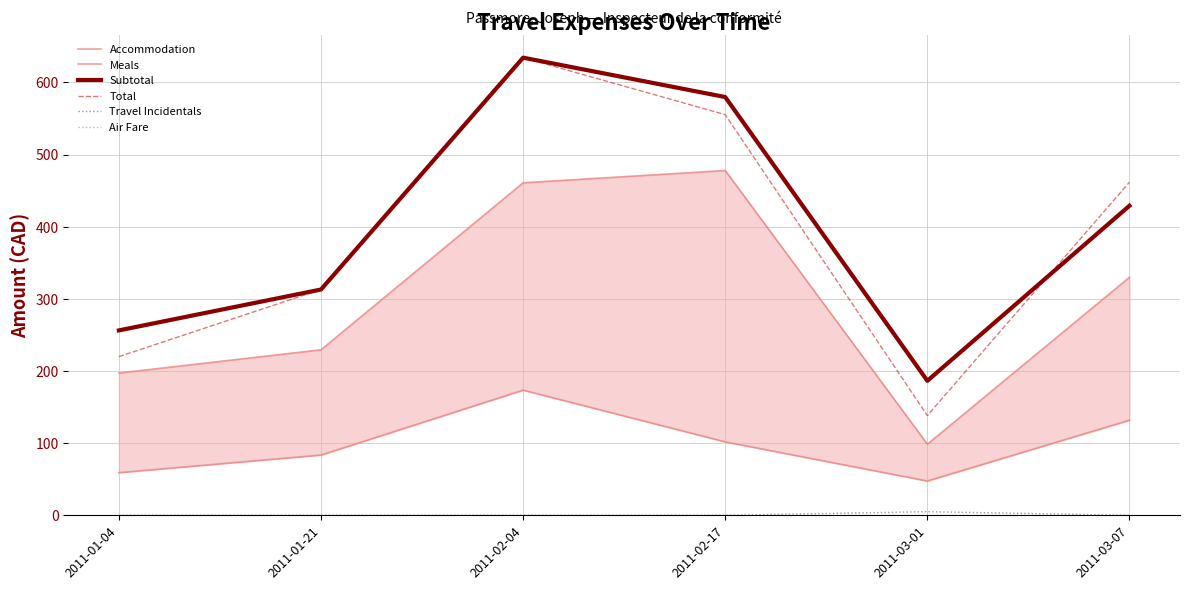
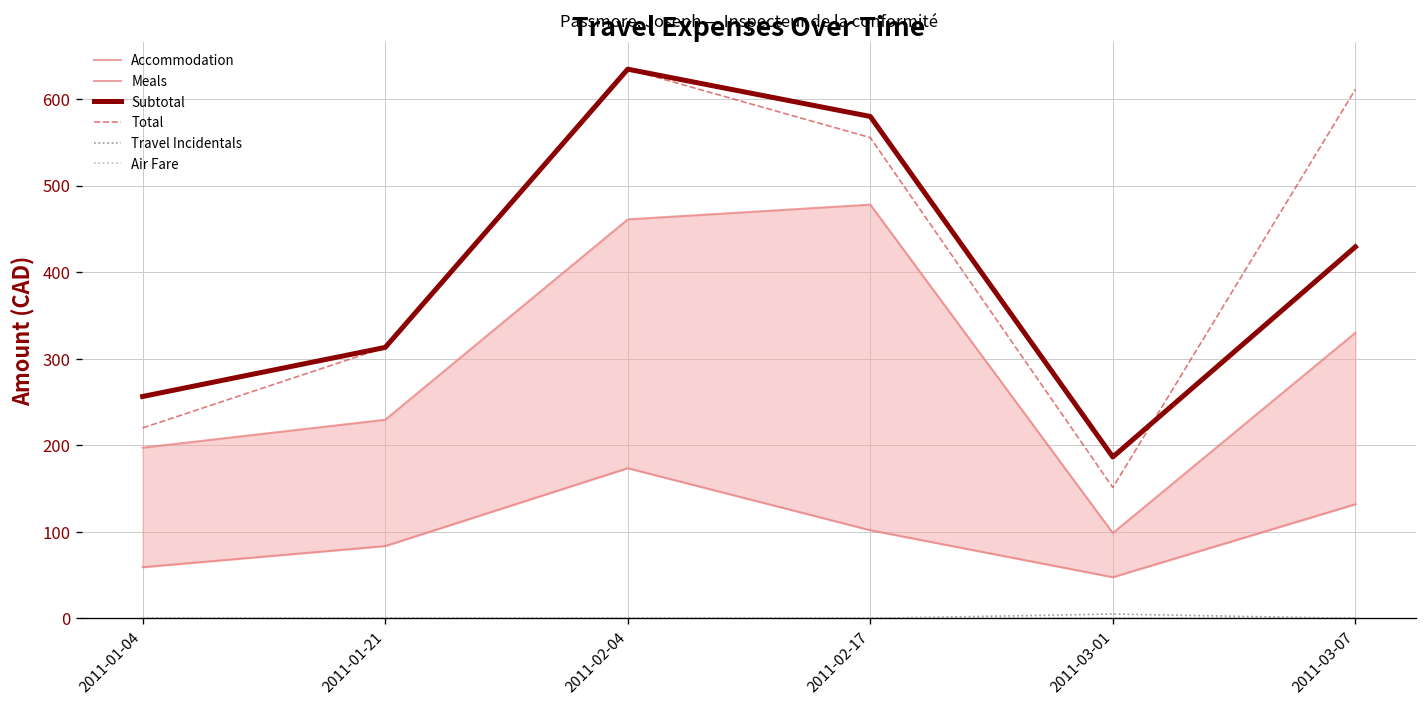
Total, 2011-03-01: 140 -> 150
Total, 2011-03-07: 460 -> 610
